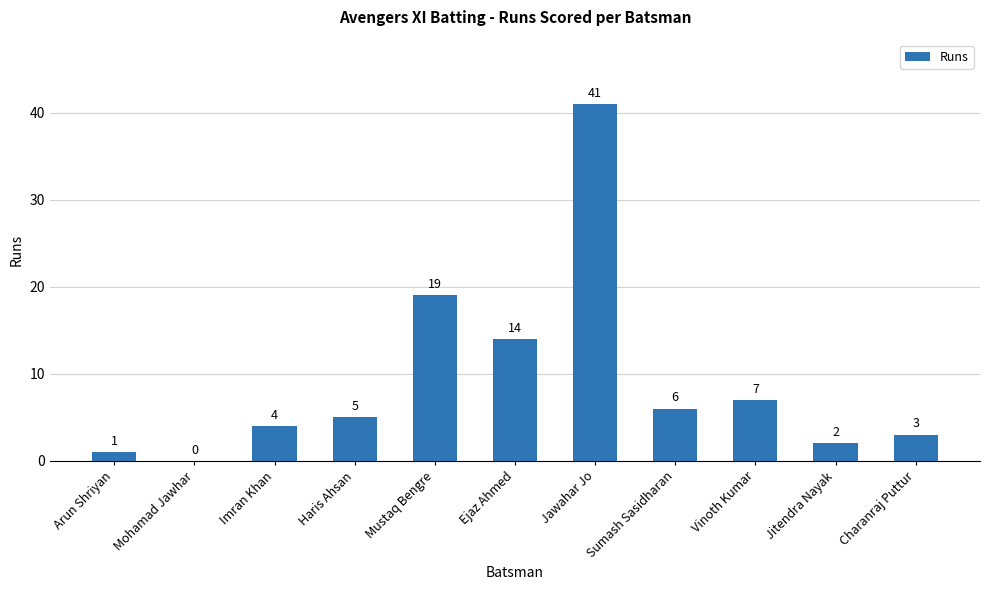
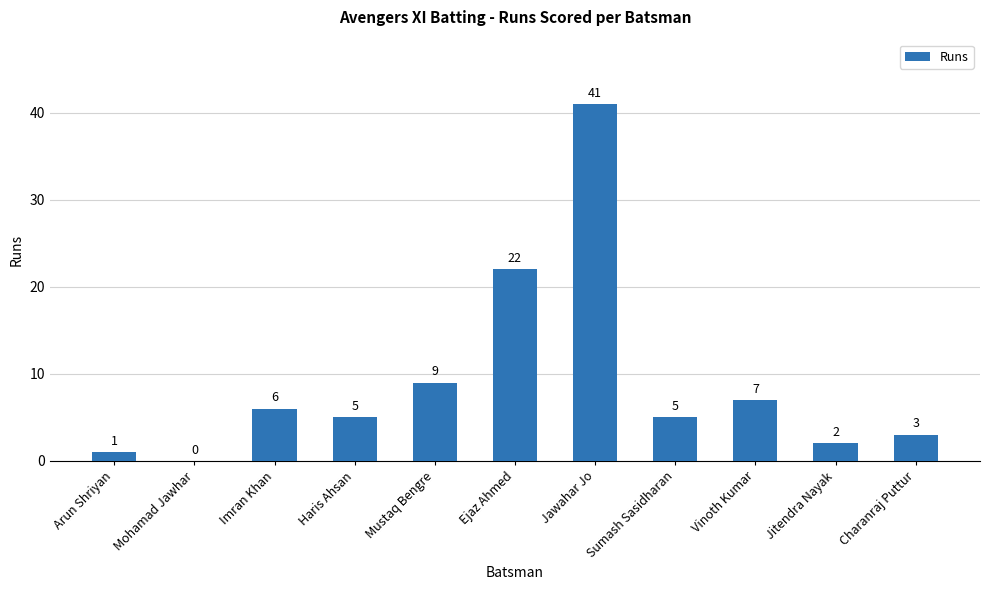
Imran Khan: 4 -> 6
Mustaq Bengre: 19 -> 9
Ejaz Ahmed: 14 -> 22
Sumash Sasidharan: 6 -> 5
